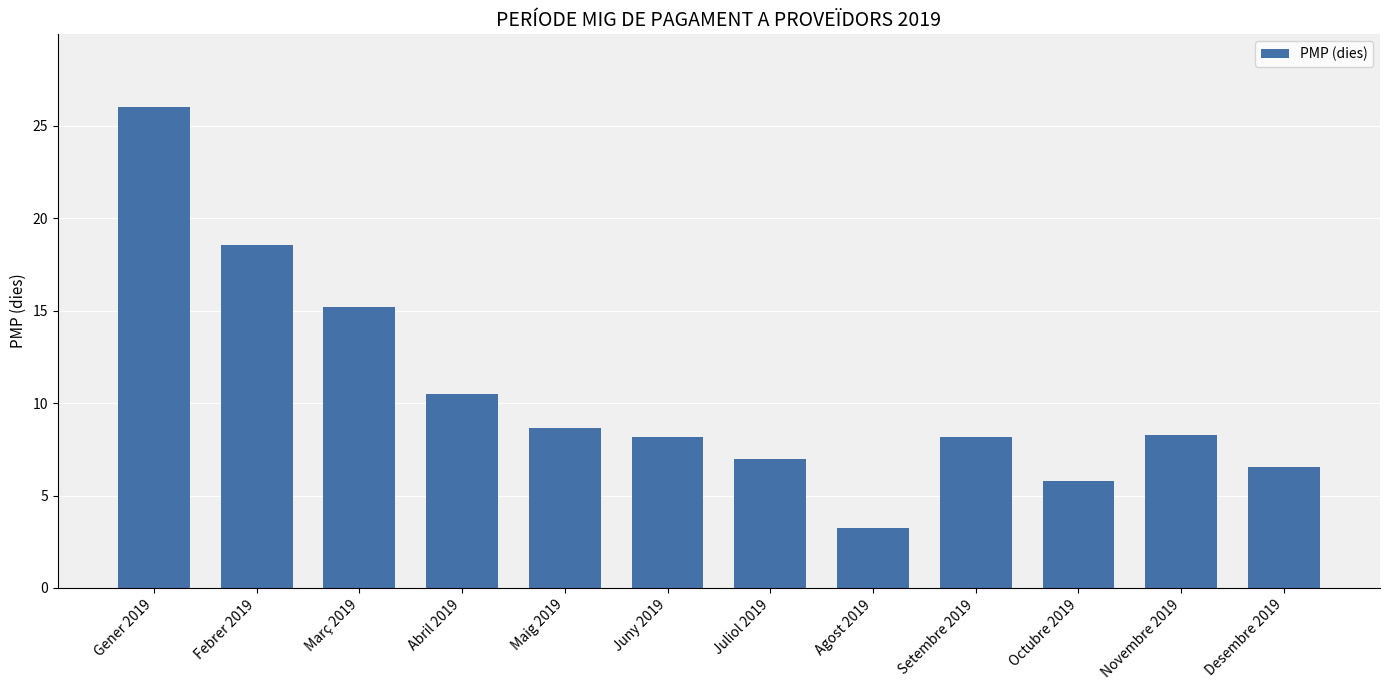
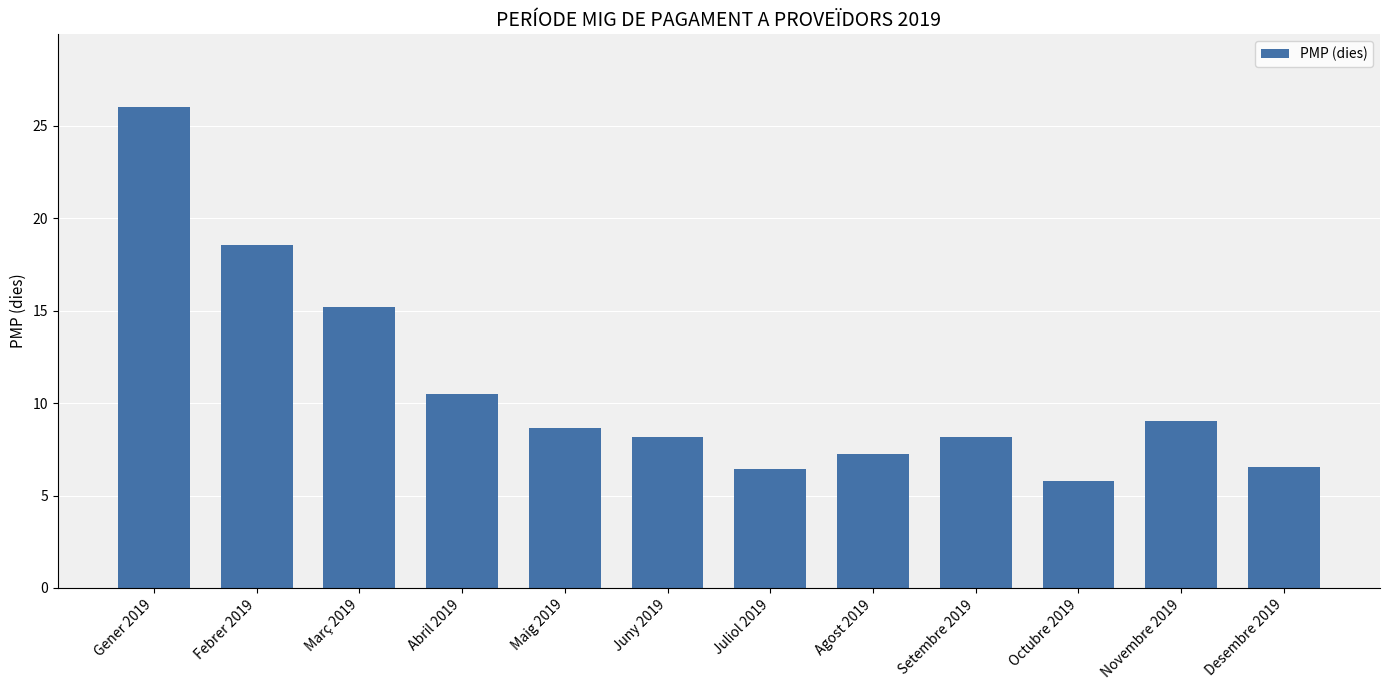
Juliol 2019: 7.0 -> 6.4
Agost 2019: 3.3 -> 7.2
Novembre 2019: 8.3 -> 9.0
